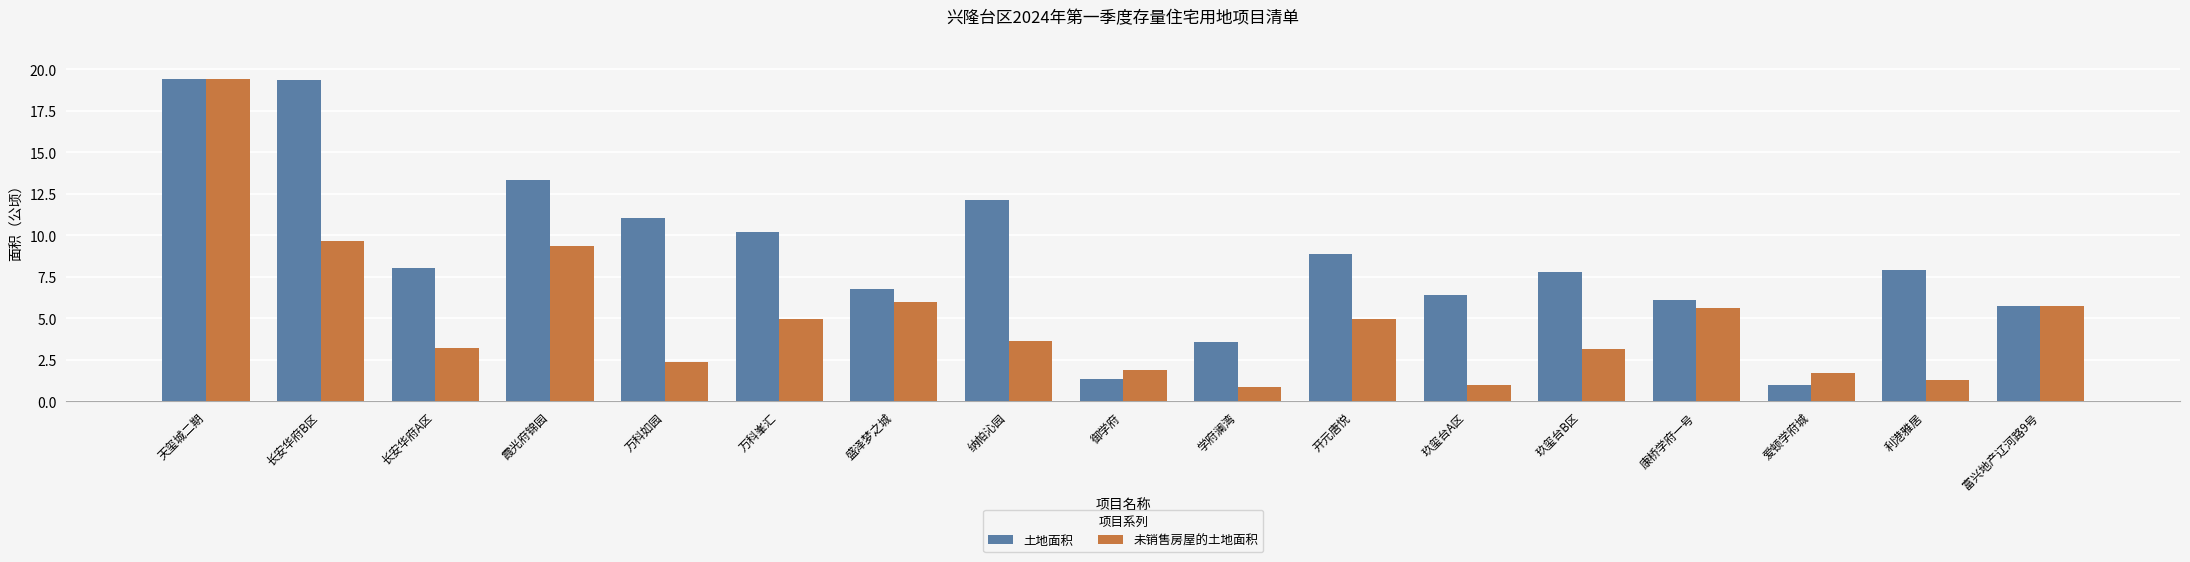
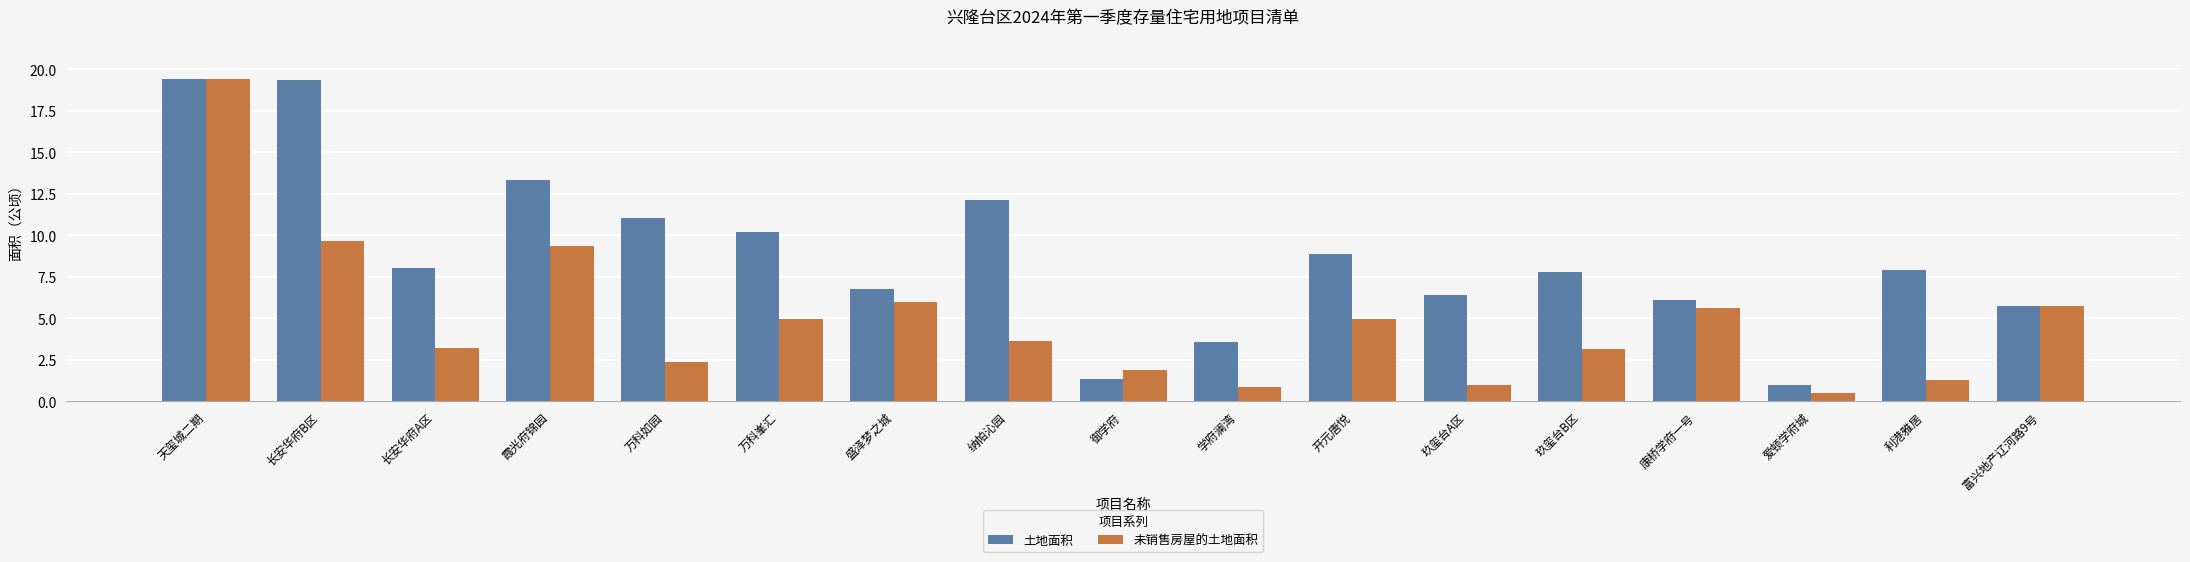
未销售房屋的土地面积, 爱顿学府城: 1.7 -> 0.5
